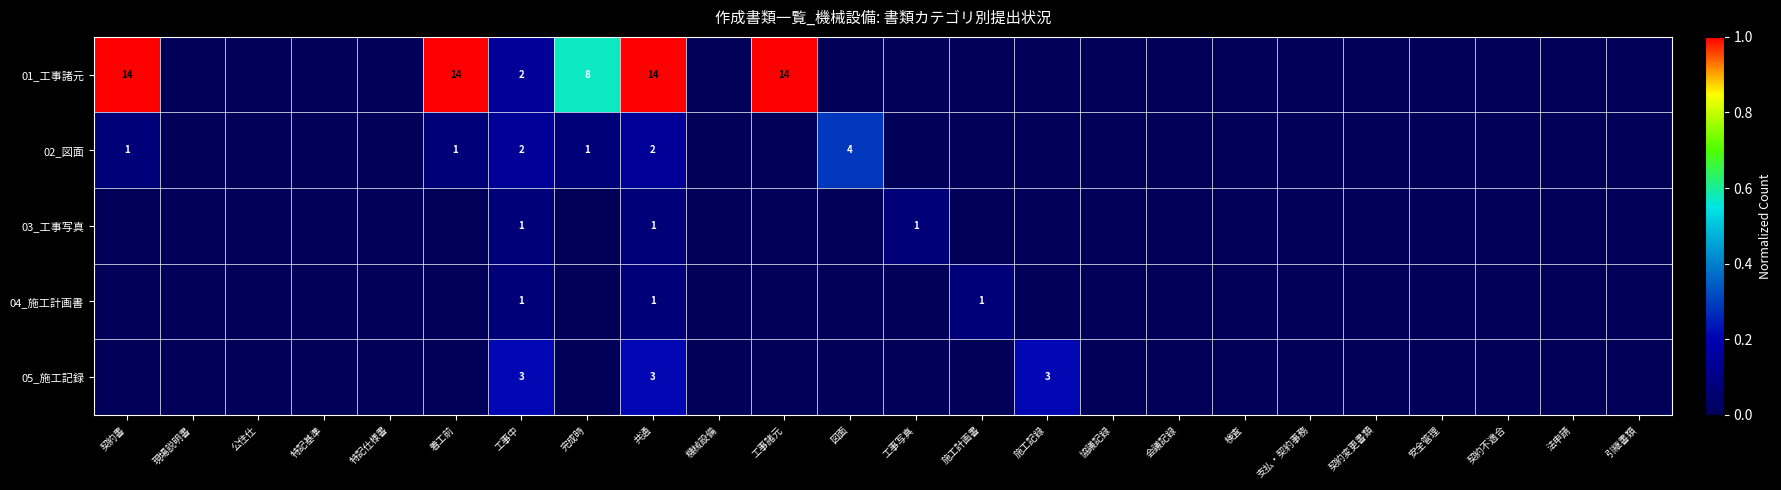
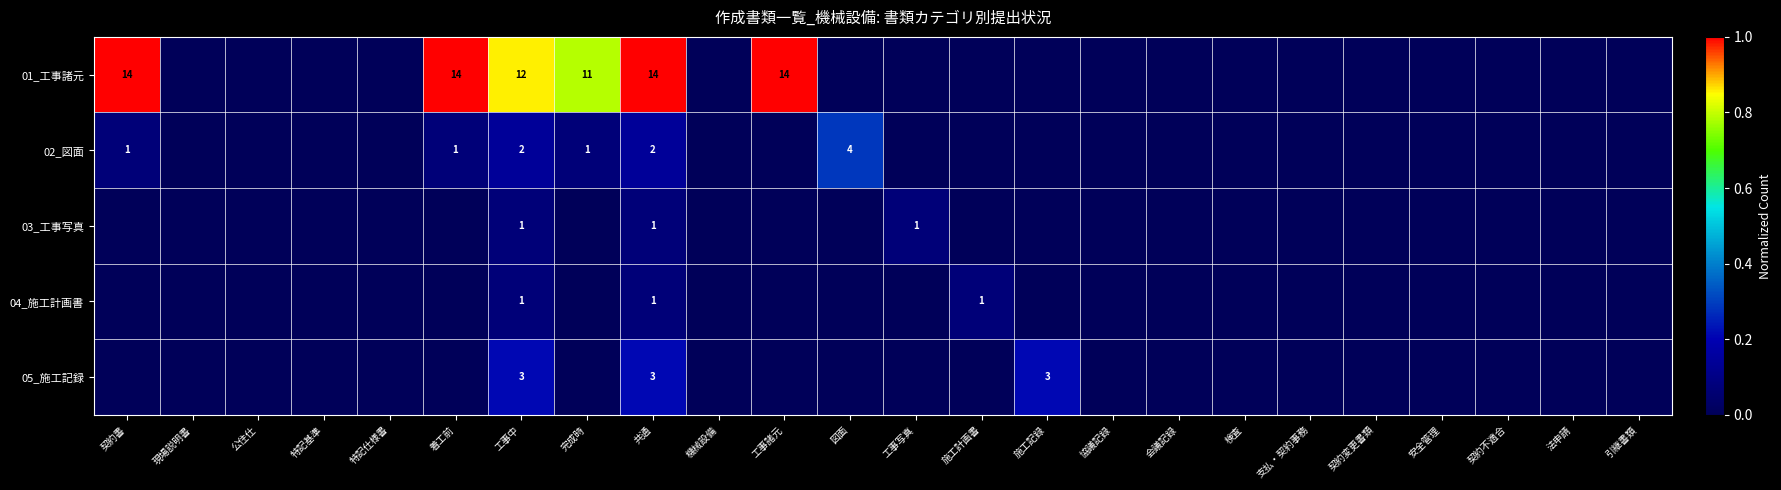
01_工事諸元, 工事中: 2 -> 12
01_工事諸元, 完成時: 8 -> 11
